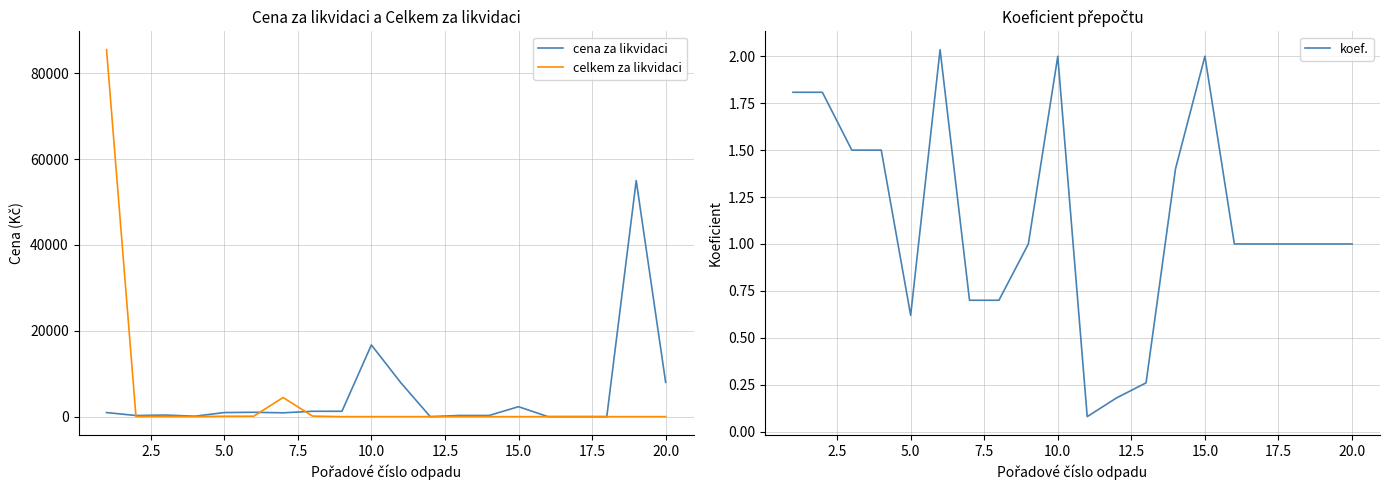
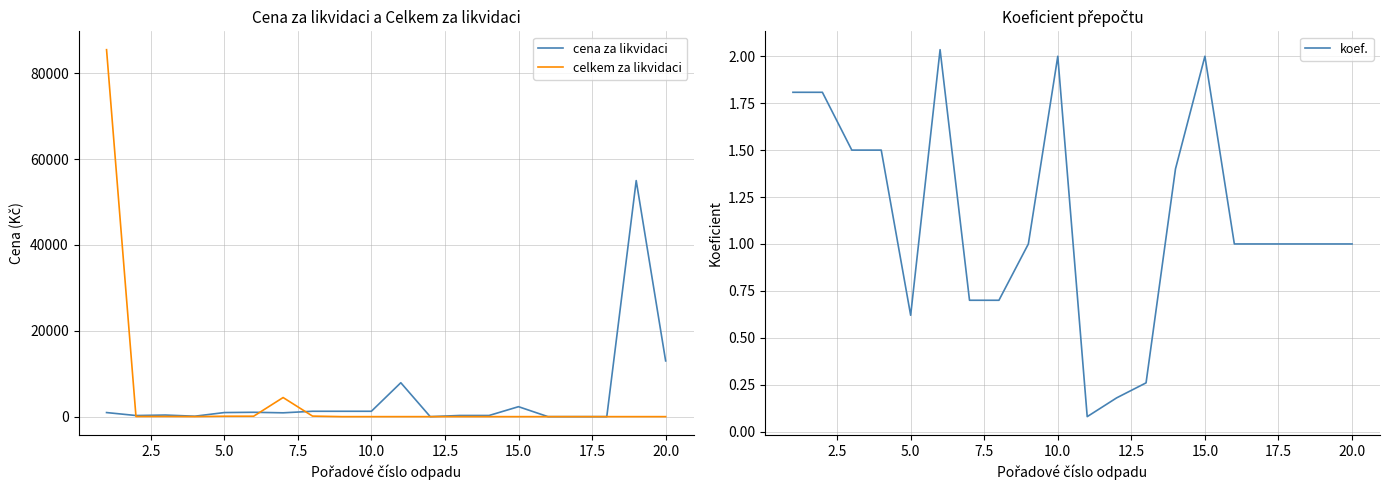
Cena za likvidaci a Celkem za likvidaci, cena za likvidaci, 10.0: 17000 -> 1000
Cena za likvidaci a Celkem za likvidaci, cena za likvidaci, 20.0: 8000 -> 13000
